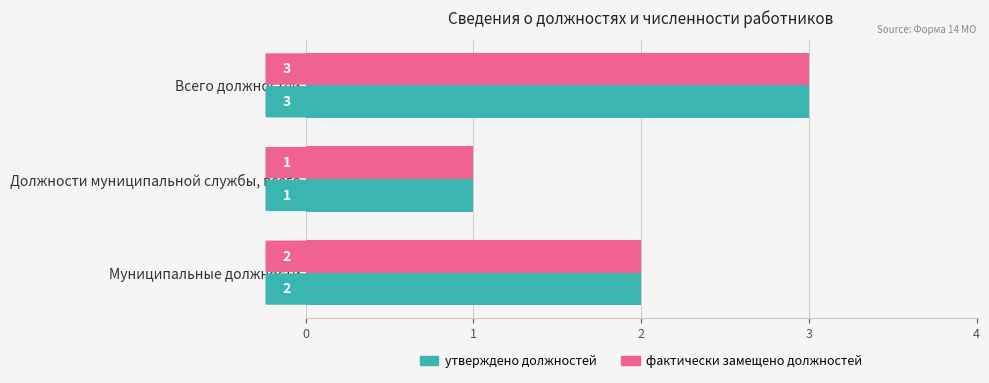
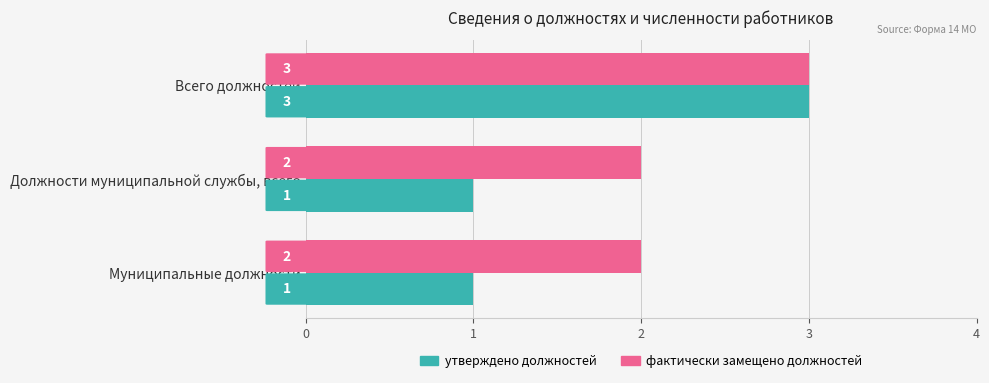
фактически замещено должностей, Должности муниципальной службы, всего: 1 -> 2
утверждено должностей, Муниципальные должности: 2 -> 1
